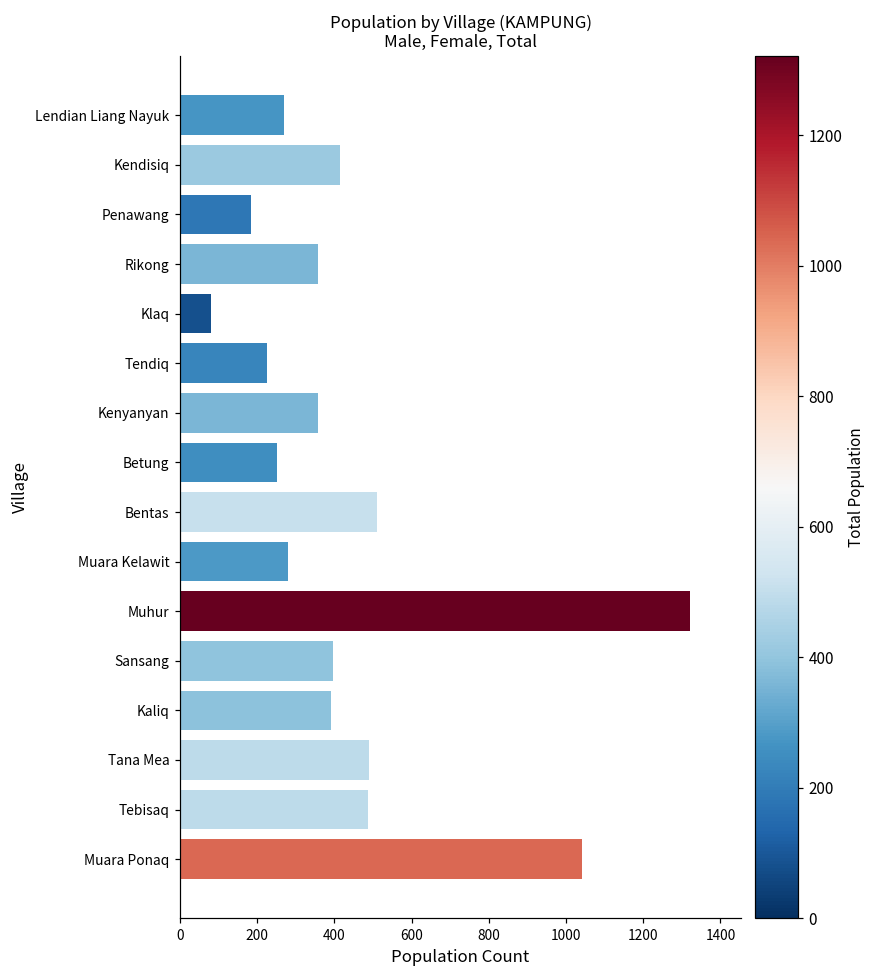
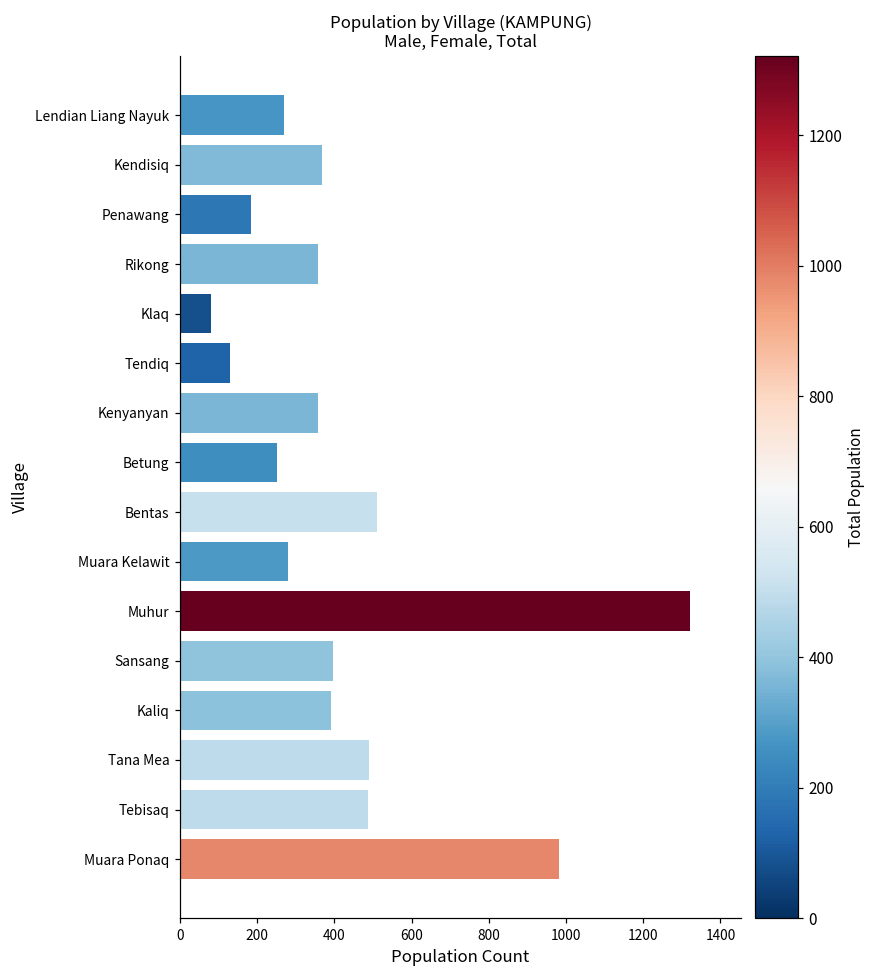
Kendisiq: 410 -> 370
Tendiq: 230 -> 130
Muara Ponaq: 1040 -> 980
